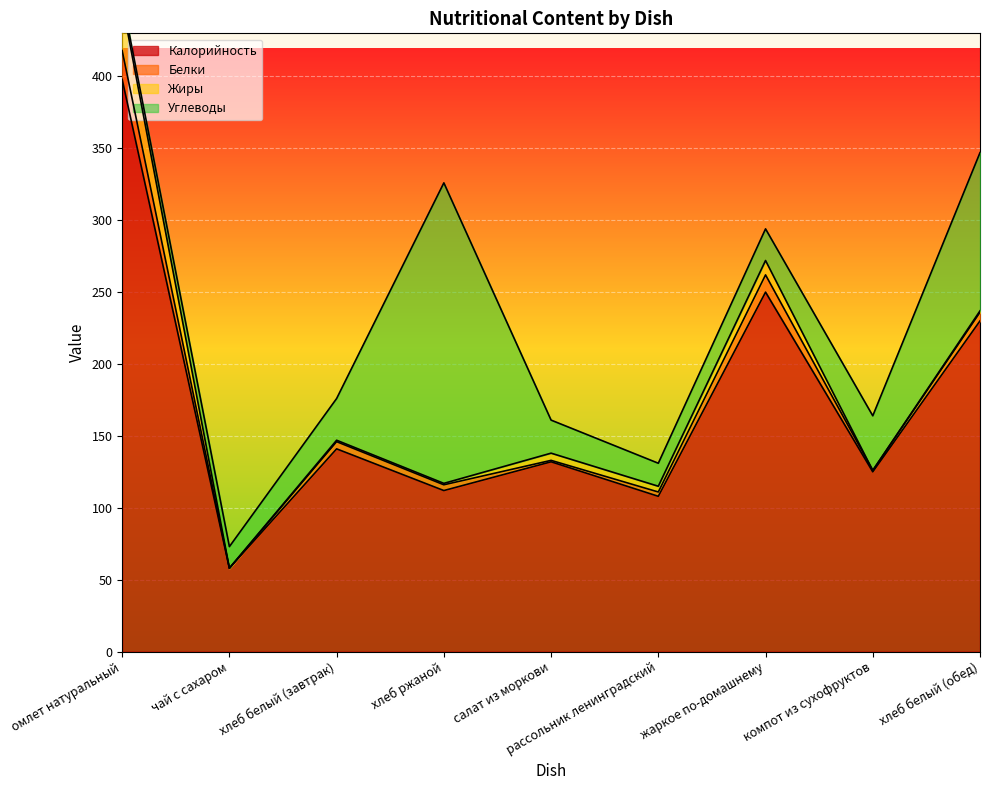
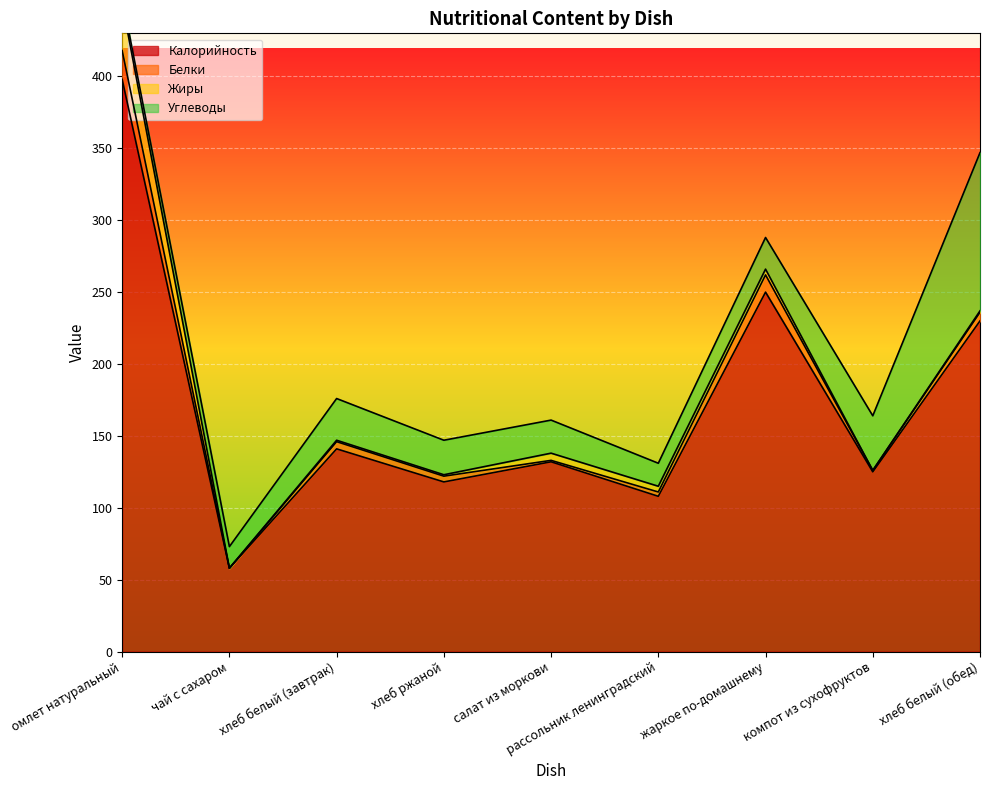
Калорийность, хлеб ржаной: 112 -> 118
Углеводы, хлеб ржаной: 209 -> 24
Жиры, жаркое по-домашнему: 10 -> 4
